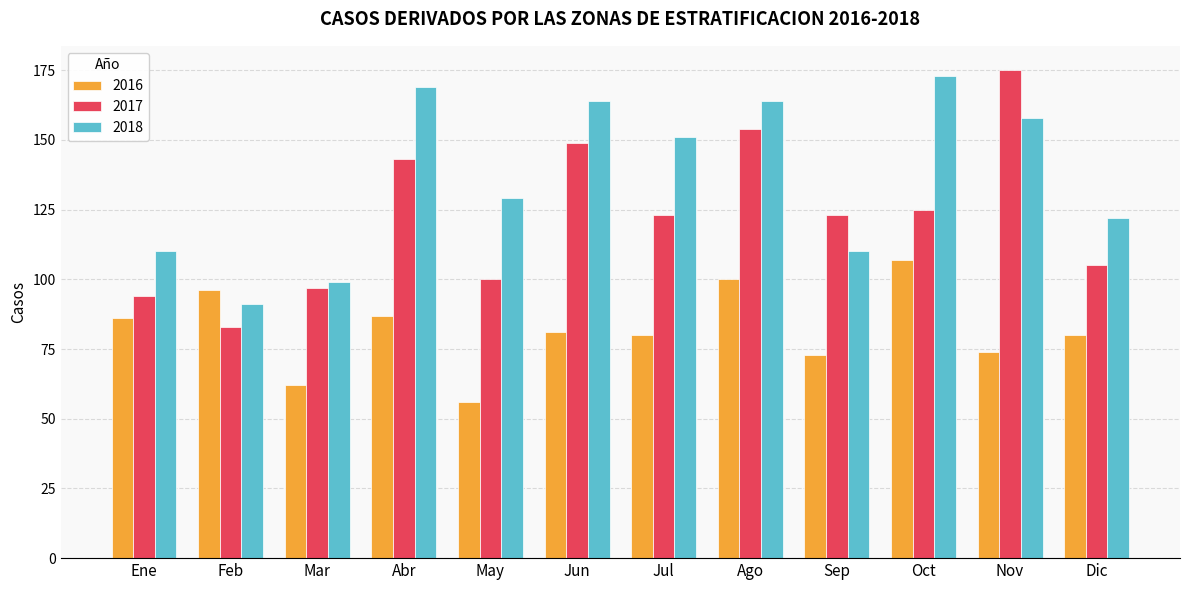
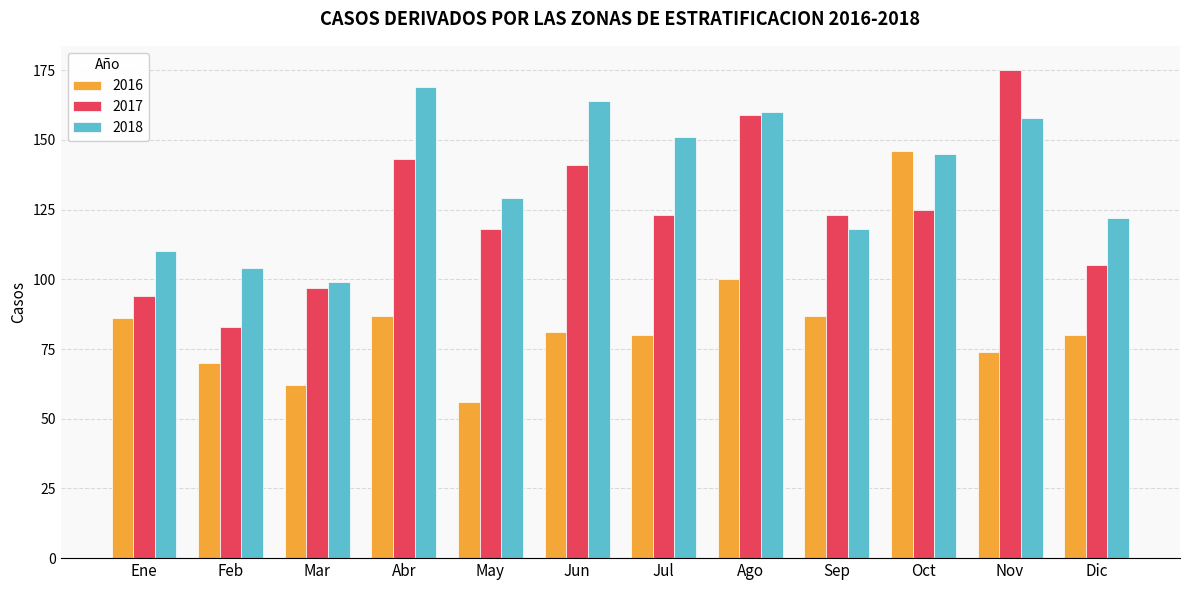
2016, Feb: 96 -> 70
2018, Feb: 91 -> 104
2017, May: 100 -> 118
2017, Jun: 149 -> 141
2017, Ago: 154 -> 159
2018, Ago: 164 -> 160
2016, Sep: 73 -> 87
2018, Sep: 110 -> 118
2016, Oct: 107 -> 146
2018, Oct: 173 -> 145
